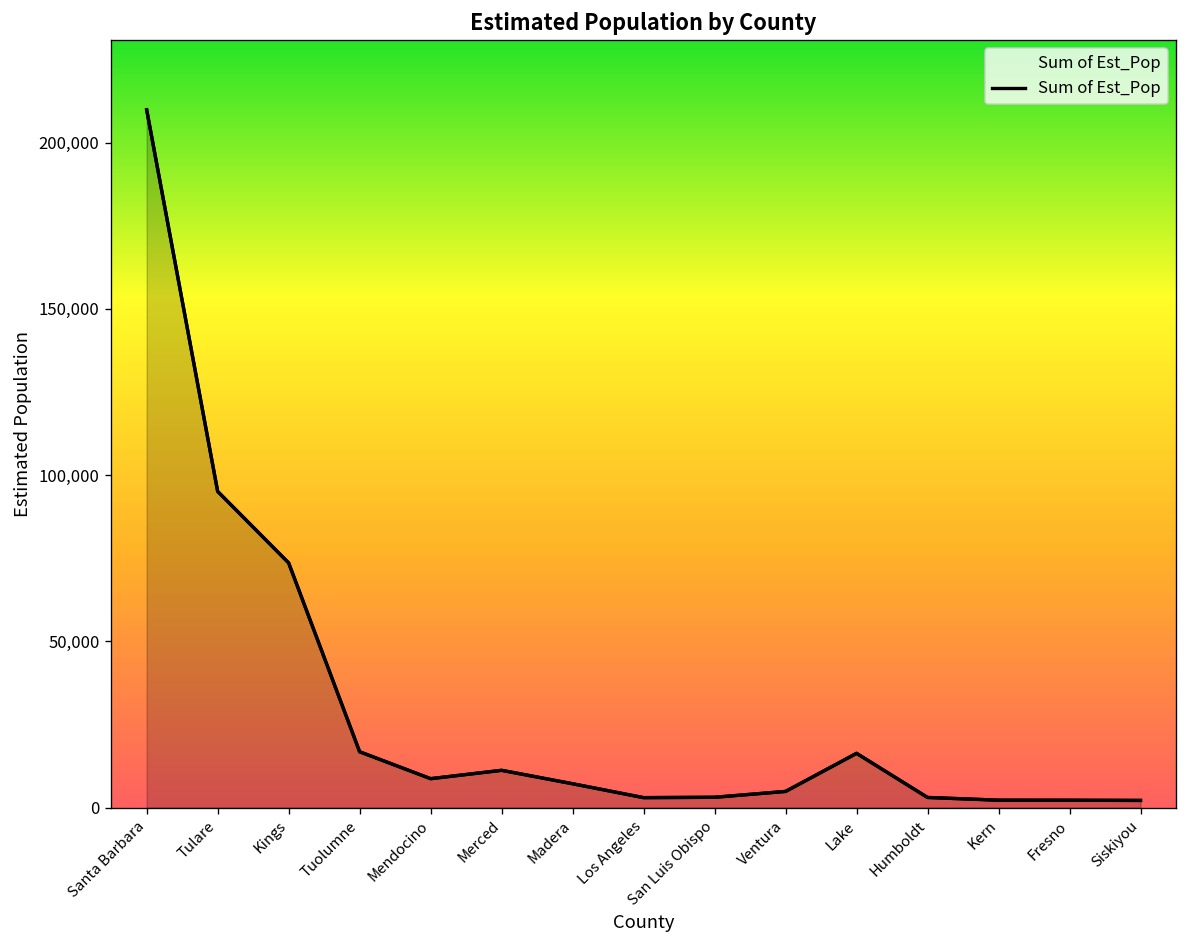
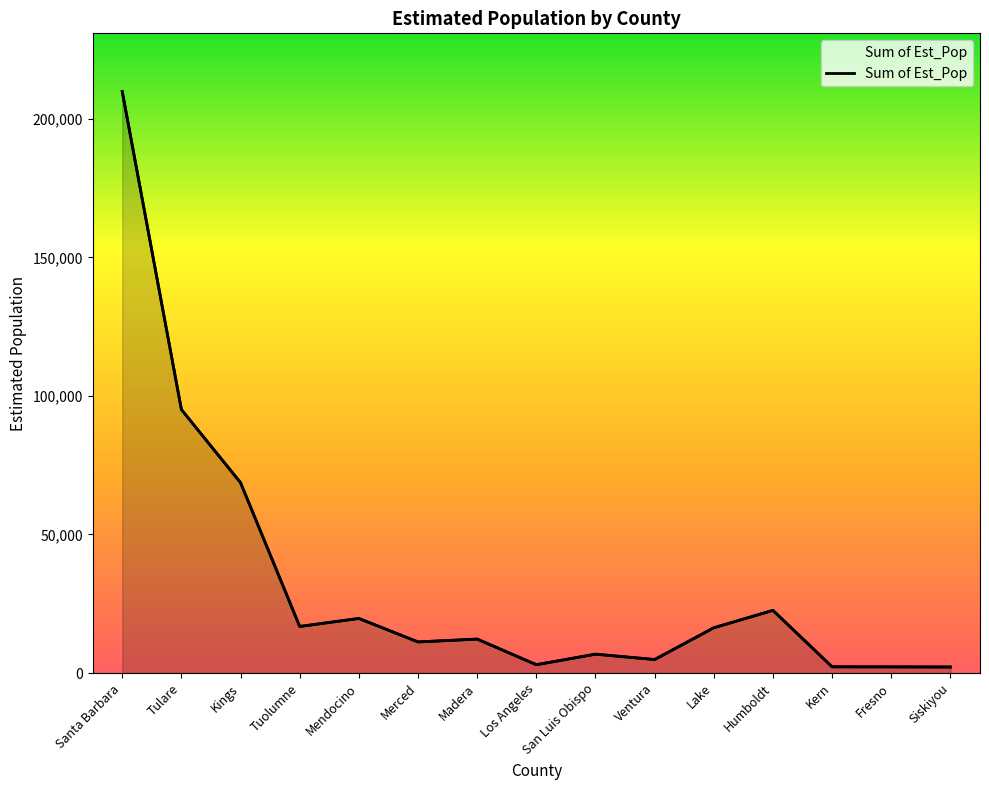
Kings: 74,000 -> 69,000
Mendocino: 9,000 -> 20,000
Madera: 7,000 -> 12,000
San Luis Obispo: 3,000 -> 7,000
Humboldt: 3,000 -> 23,000
